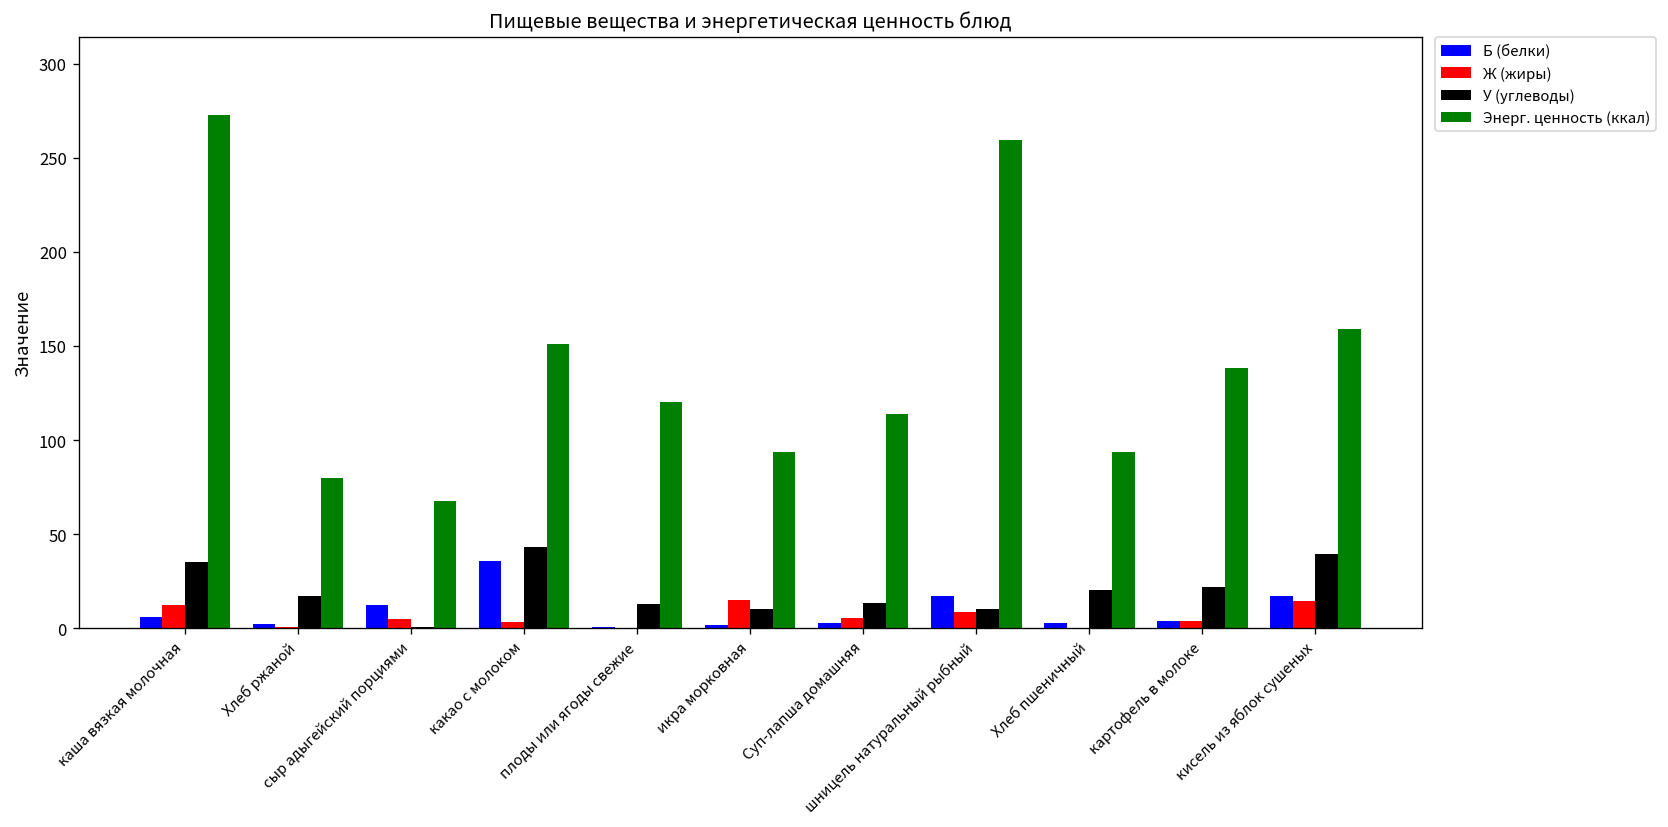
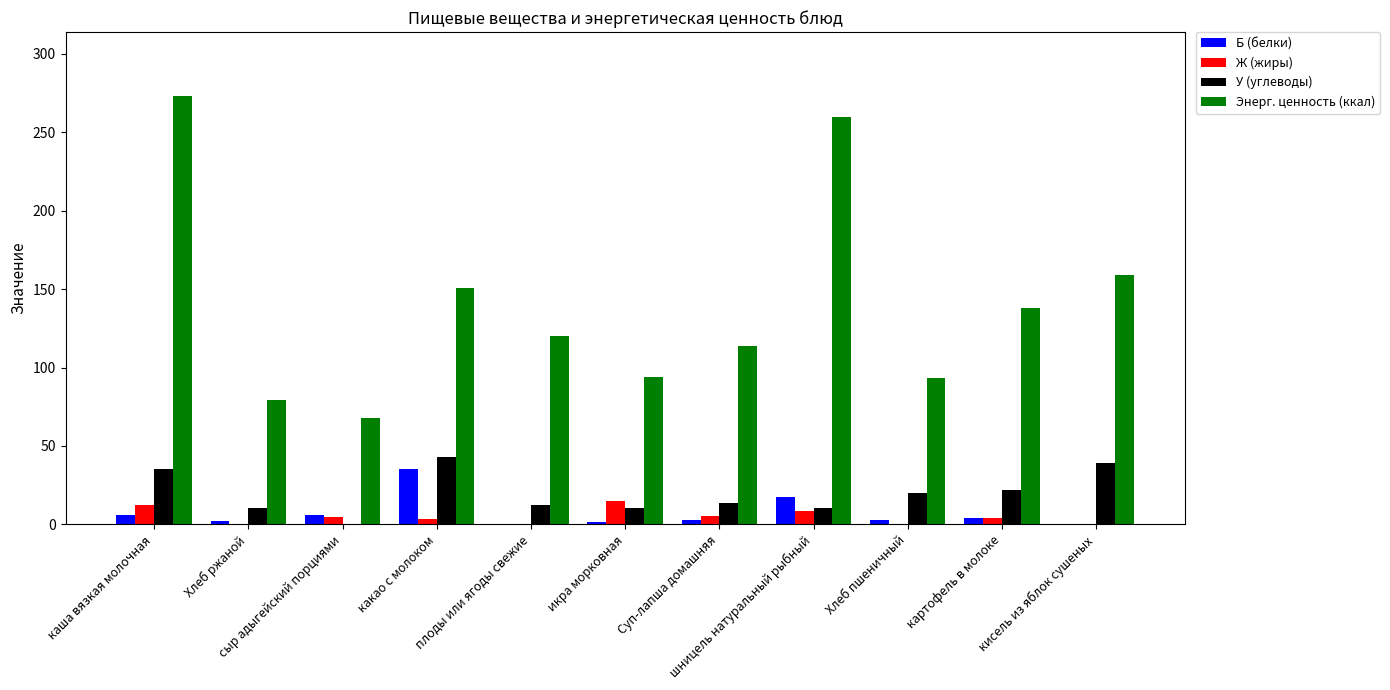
У (углеводы), Хлеб ржаной: 17 -> 11
Б (белки), сыр адыгейский порциями: 12 -> 6
Б (белки), кисель из яблок сушеных: 17 -> 0
Ж (жиры), кисель из яблок сушеных: 15 -> 0
